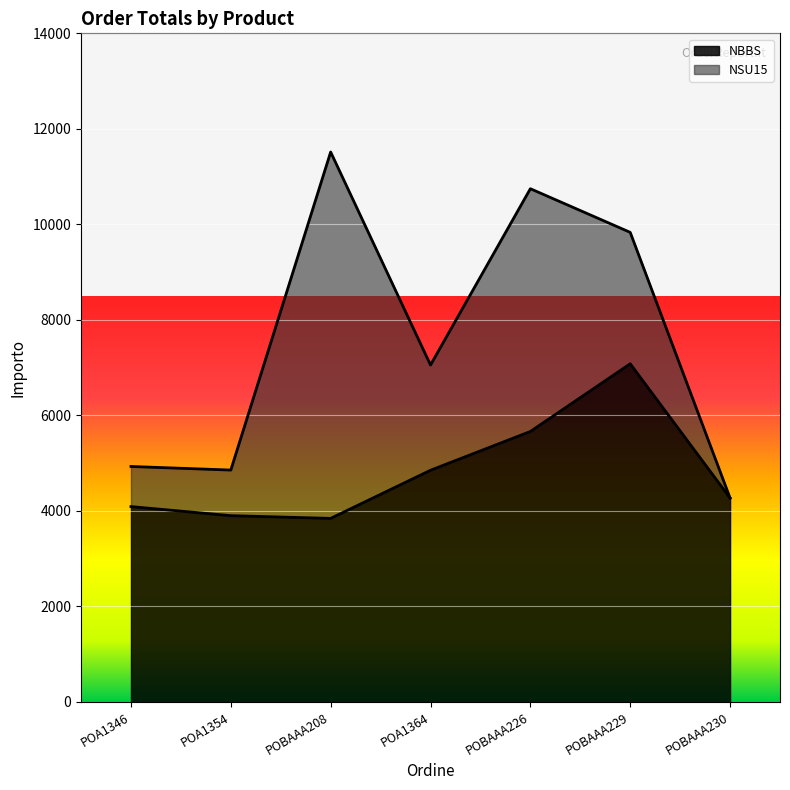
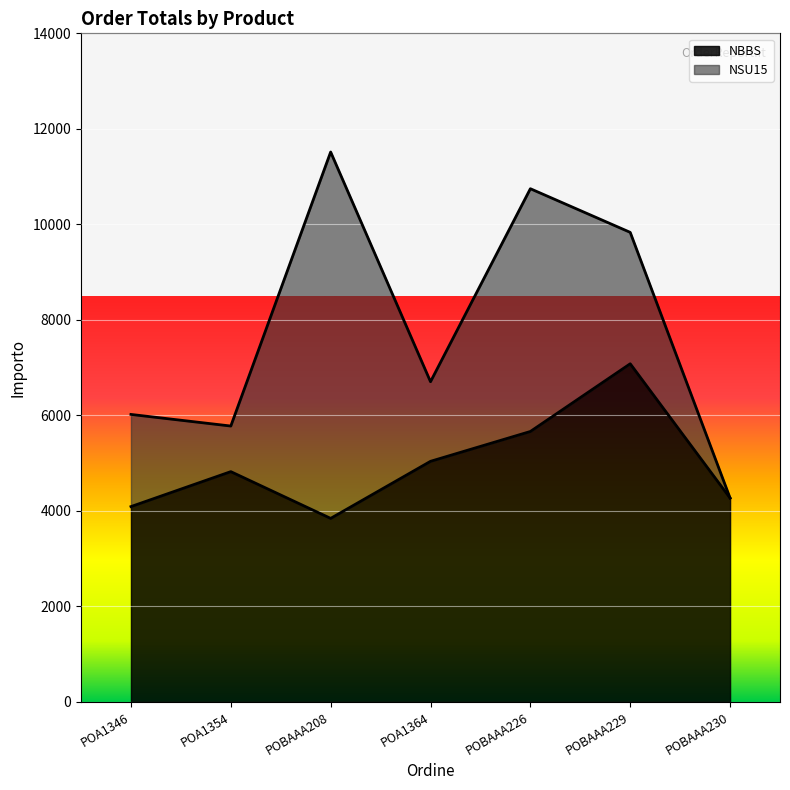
NSU15, POA1346: 800 -> 1900
NBBS, POA1354: 3900 -> 4800
NBBS, POA1364: 4900 -> 5000
NSU15, POA1364: 2200 -> 1700
